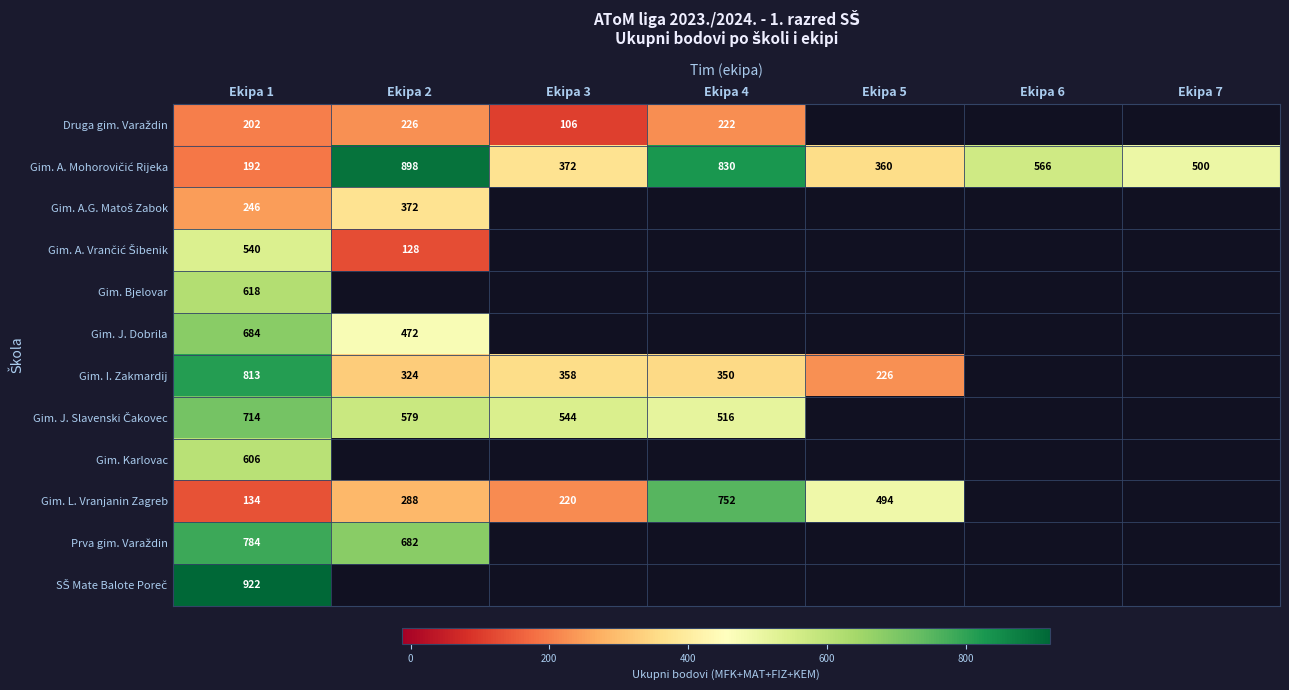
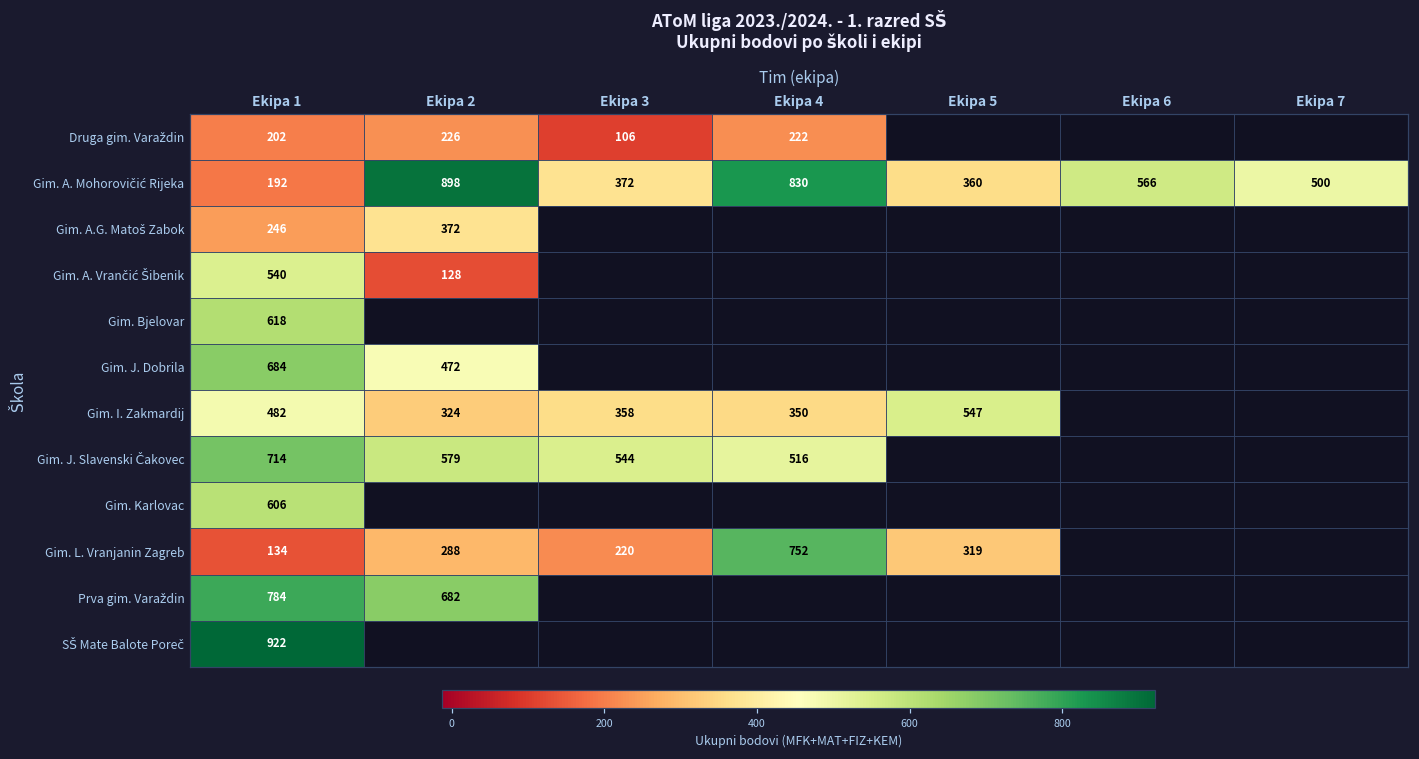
Gim. I. Zakmardij, Ekipa 1: 813 -> 482
Gim. I. Zakmardij, Ekipa 5: 226 -> 547
Gim. L. Vranjanin Zagreb, Ekipa 5: 494 -> 319
